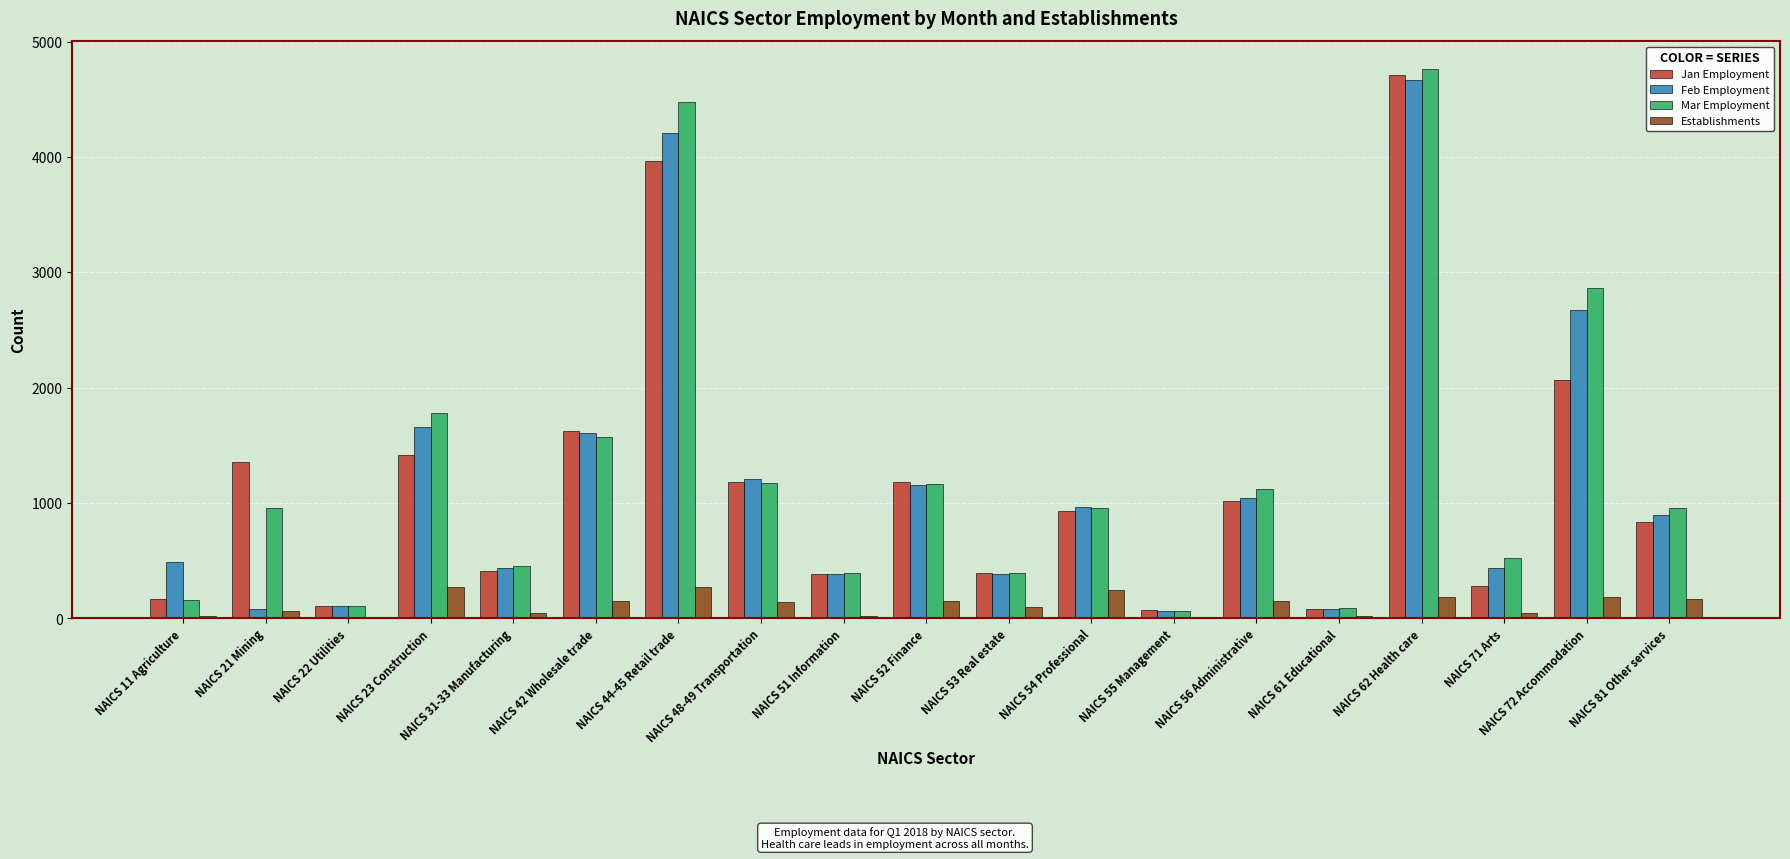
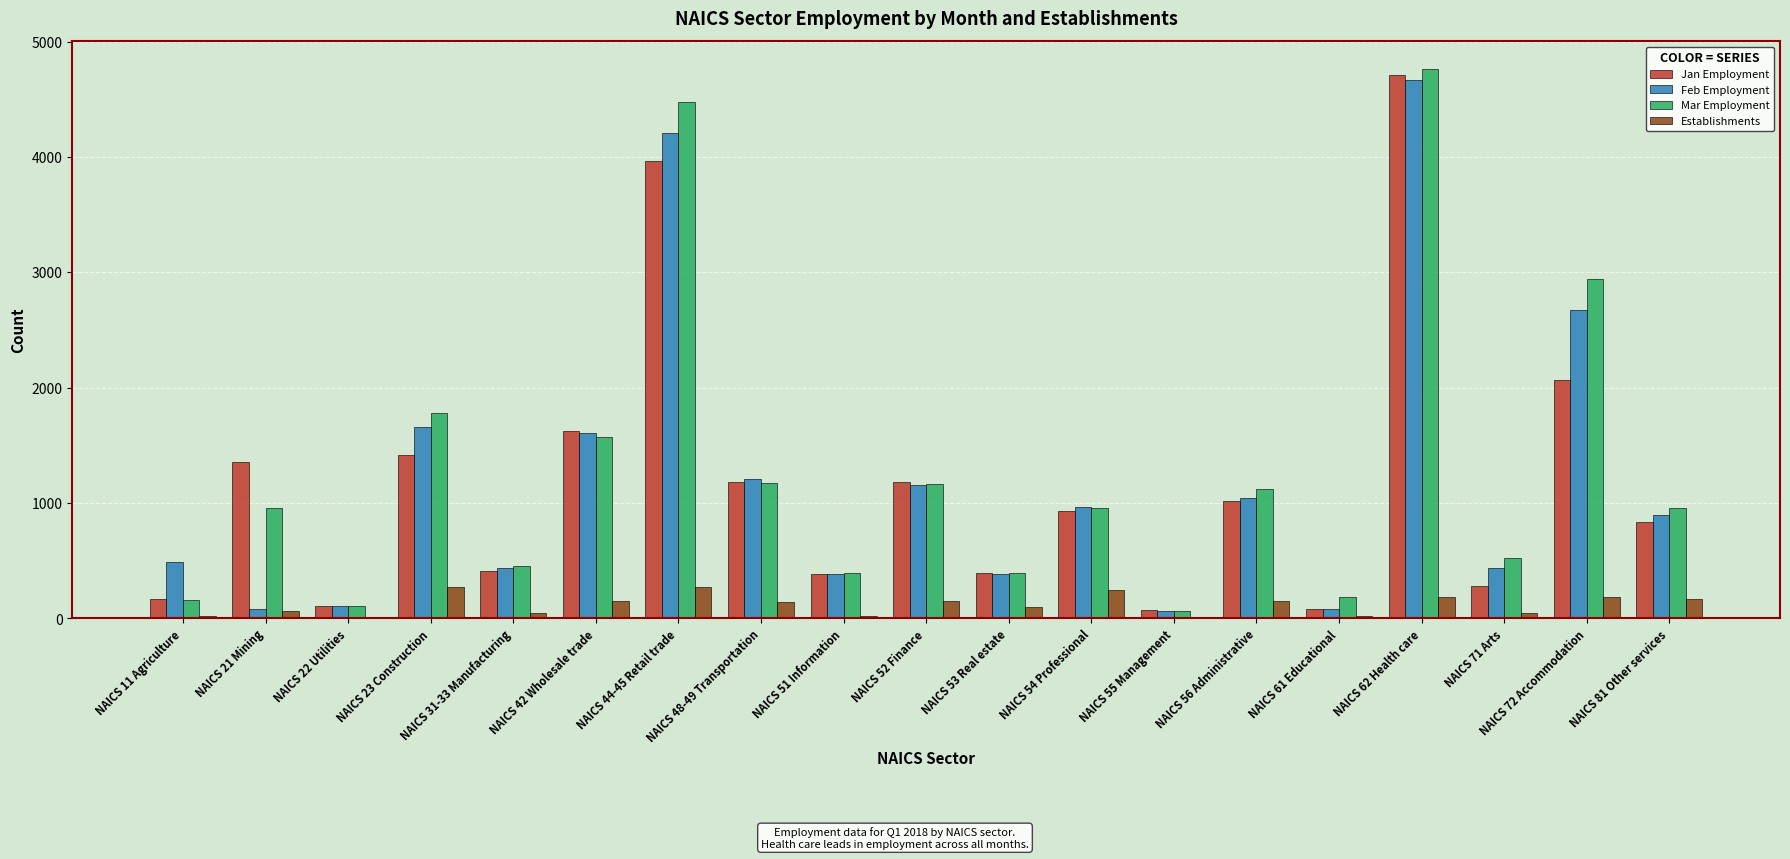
Mar Employment, NAICS 61 Educational: 90 -> 190
Mar Employment, NAICS 72 Accommodation: 2870 -> 2950
